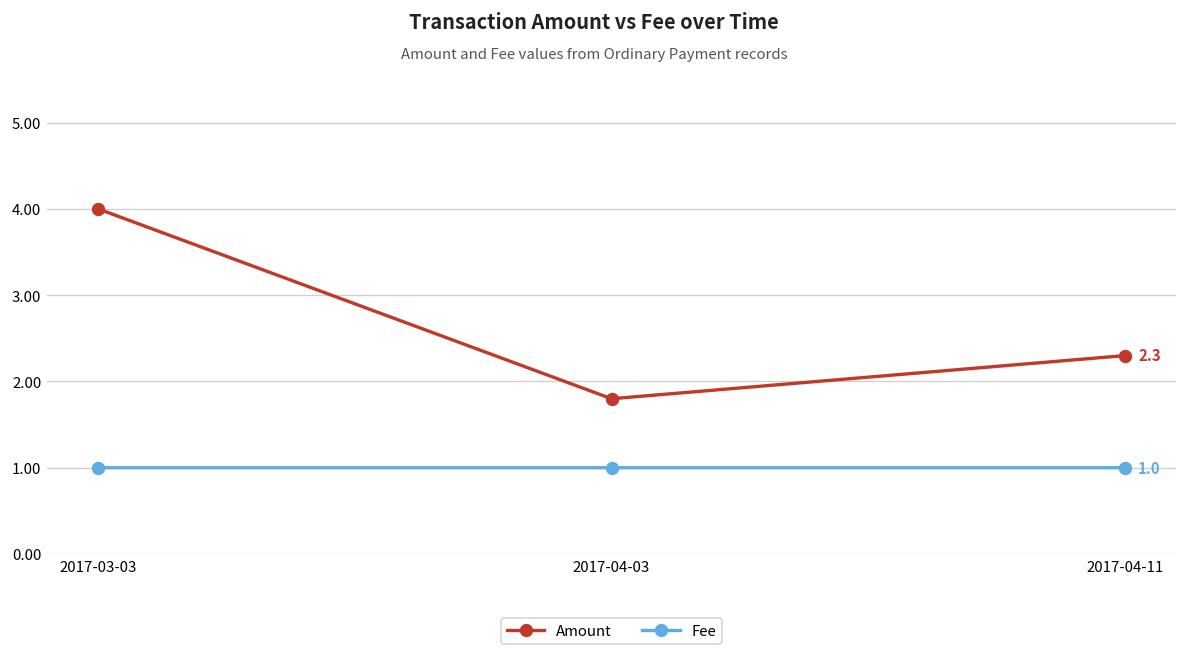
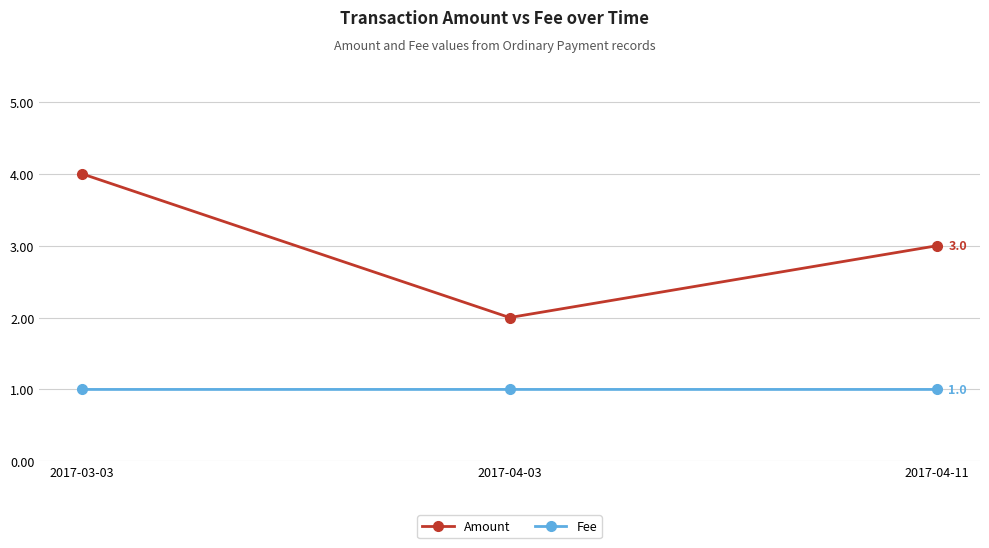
Amount, 2017-04-03: 1.8 -> 2.0
Amount, 2017-04-11: 2.3 -> 3.0
